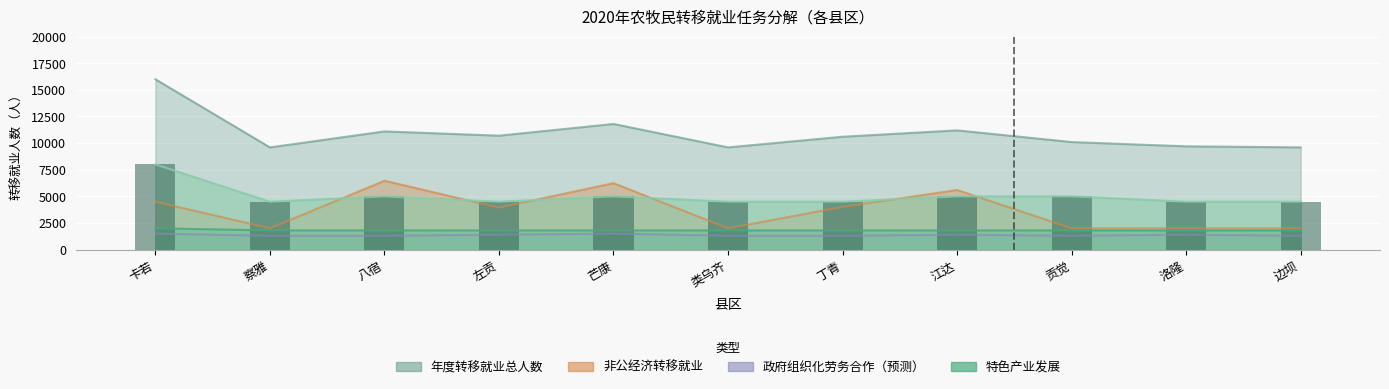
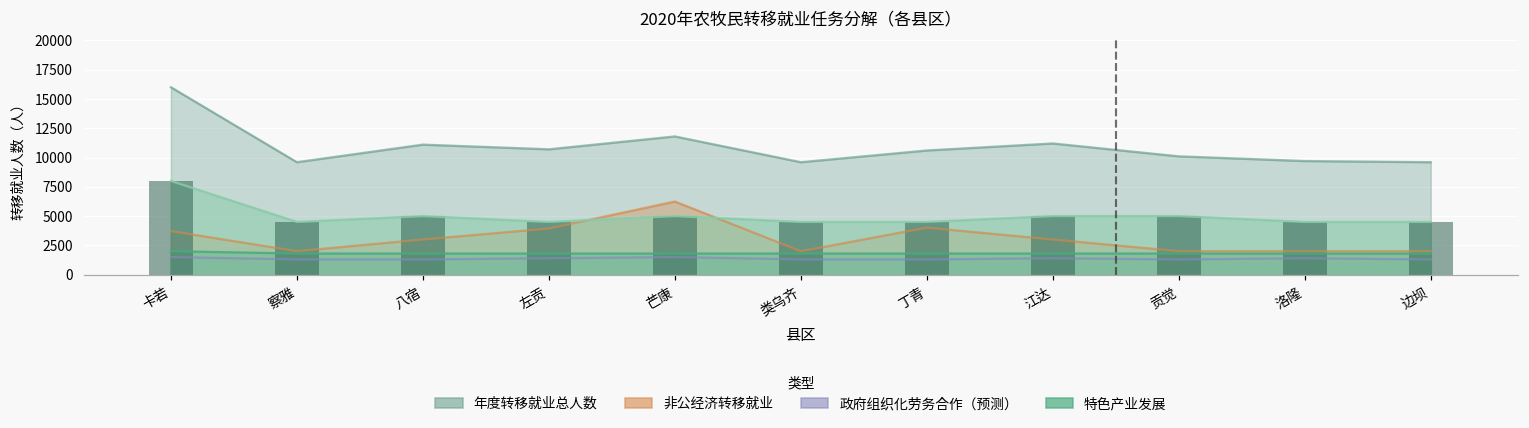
非公经济转移就业, 卡若: 4500 -> 3700
非公经济转移就业, 八宿: 6500 -> 3000
非公经济转移就业, 江达: 5600 -> 3000
